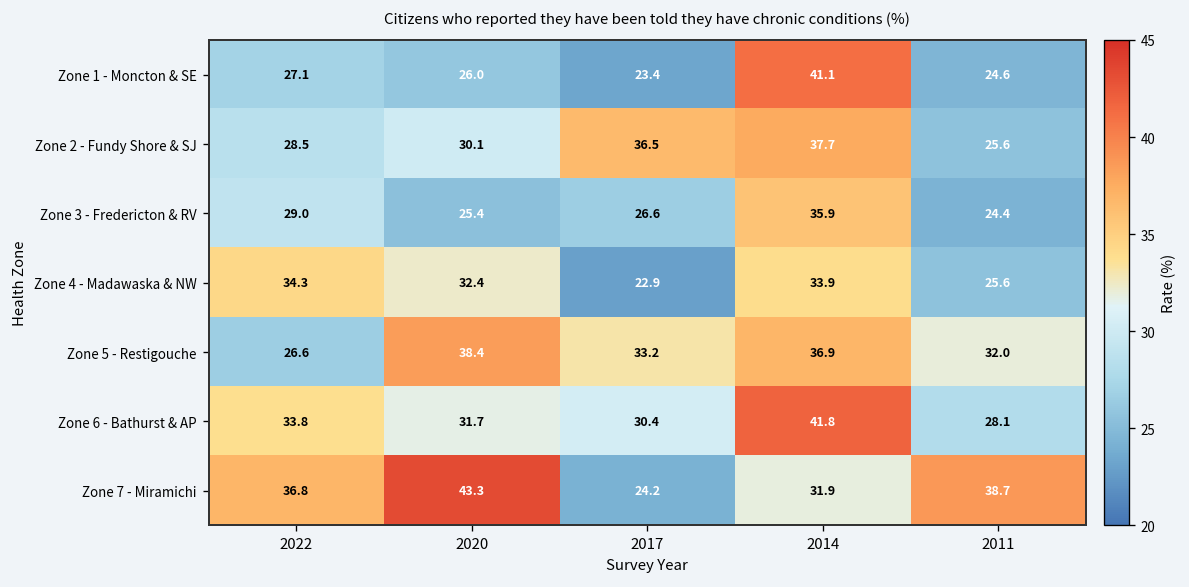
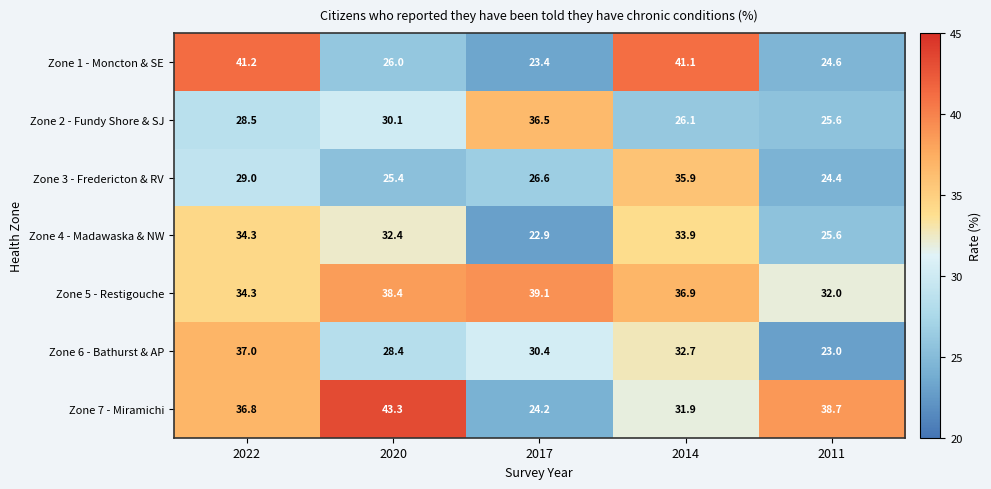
Zone 1 - Moncton & SE, 2022: 27.1 -> 41.2
Zone 2 - Fundy Shore & SJ, 2014: 37.7 -> 26.1
Zone 5 - Restigouche, 2022: 26.6 -> 34.3
Zone 5 - Restigouche, 2017: 33.2 -> 39.1
Zone 6 - Bathurst & AP, 2022: 33.8 -> 37.0
Zone 6 - Bathurst & AP, 2020: 31.7 -> 28.4
Zone 6 - Bathurst & AP, 2014: 41.8 -> 32.7
Zone 6 - Bathurst & AP, 2011: 28.1 -> 23.0
